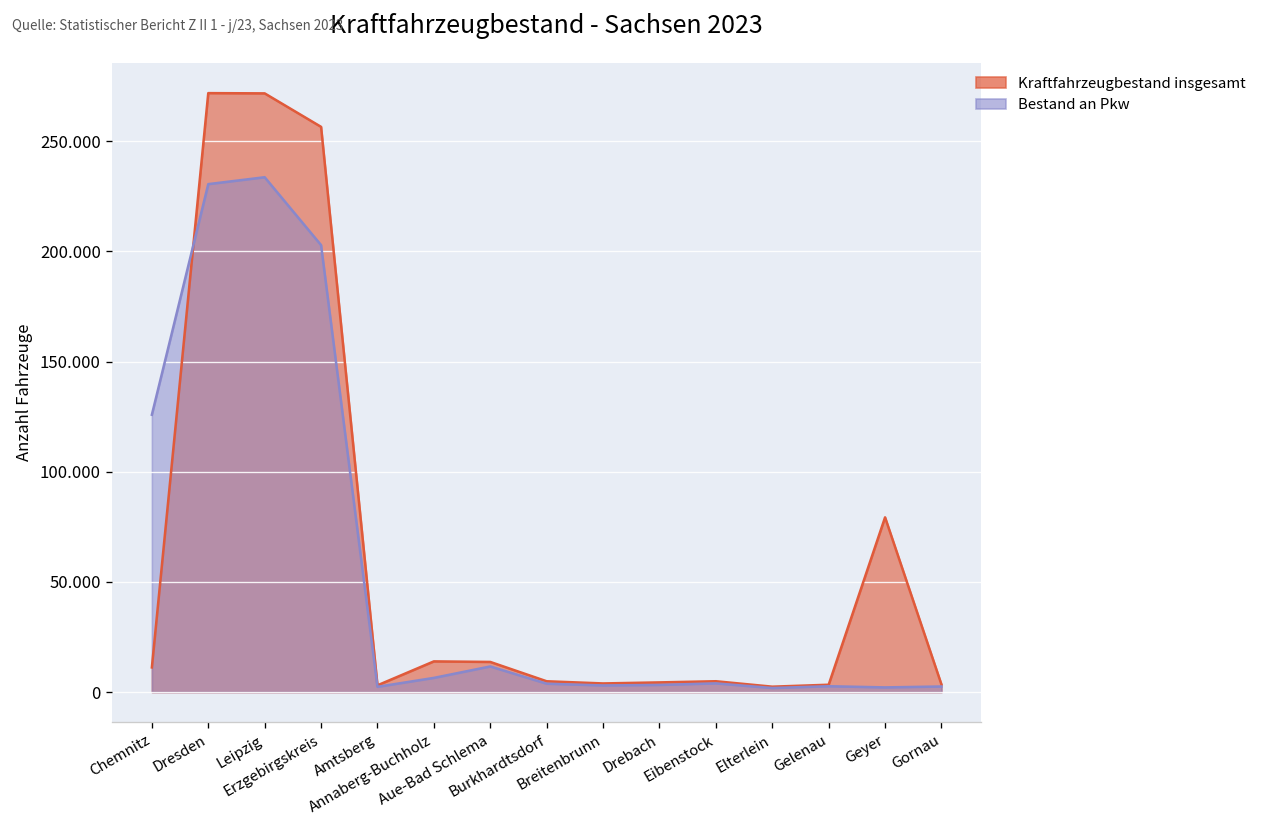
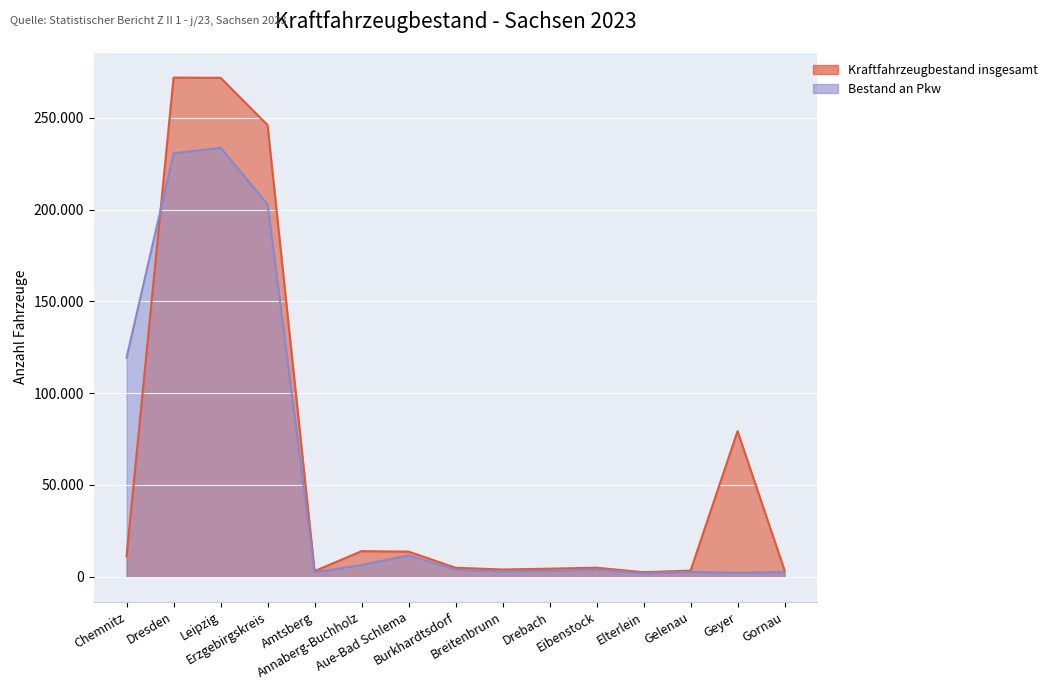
Bestand an Pkw, Chemnitz: 126 -> 119
Kraftfahrzeugbestand insgesamt, Erzgebirgskreis: 257 -> 246
